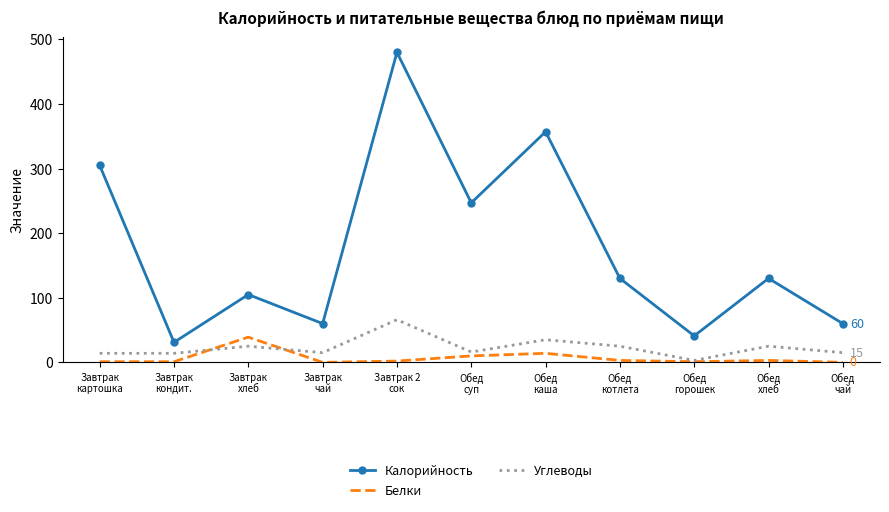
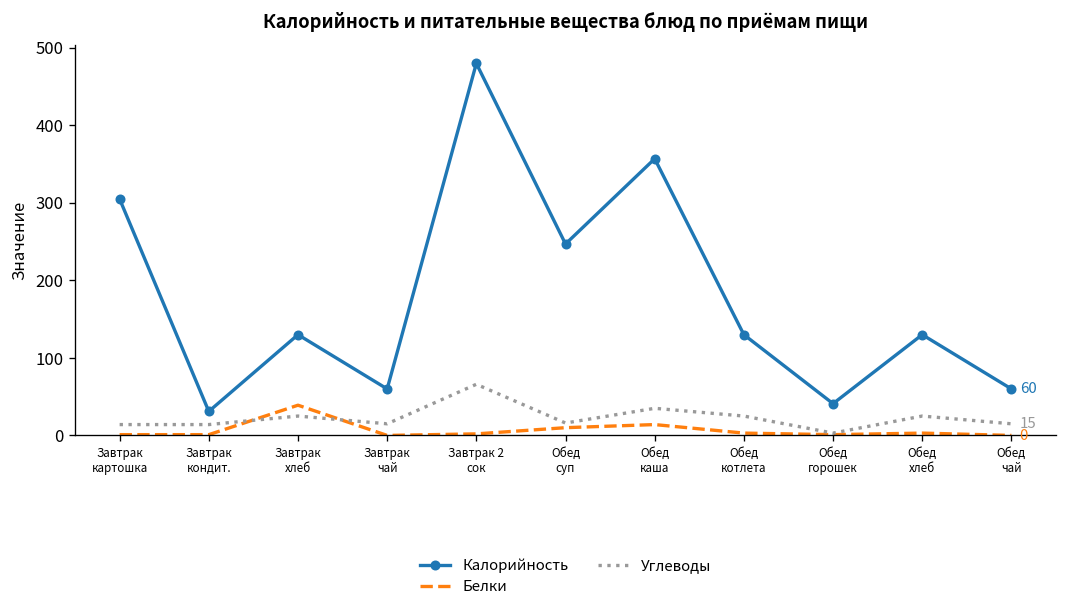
Калорийность, Завтрак хлеб: 110 -> 130
